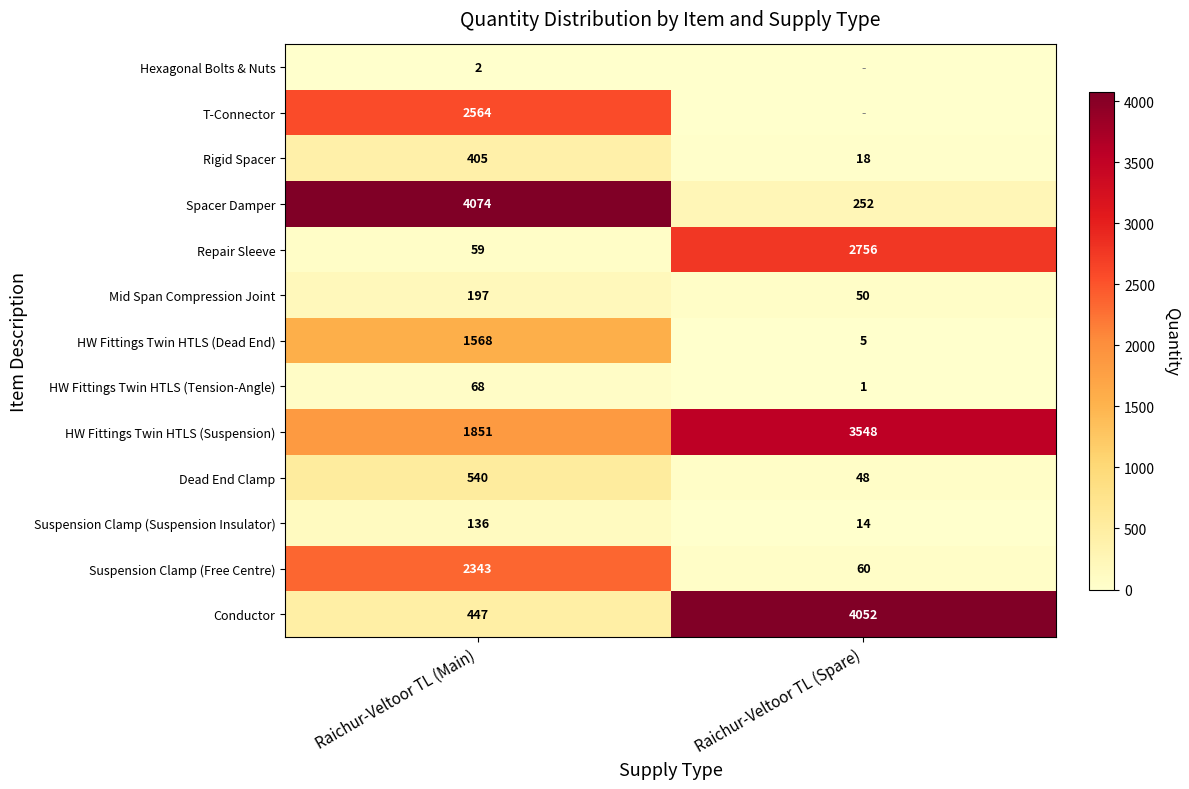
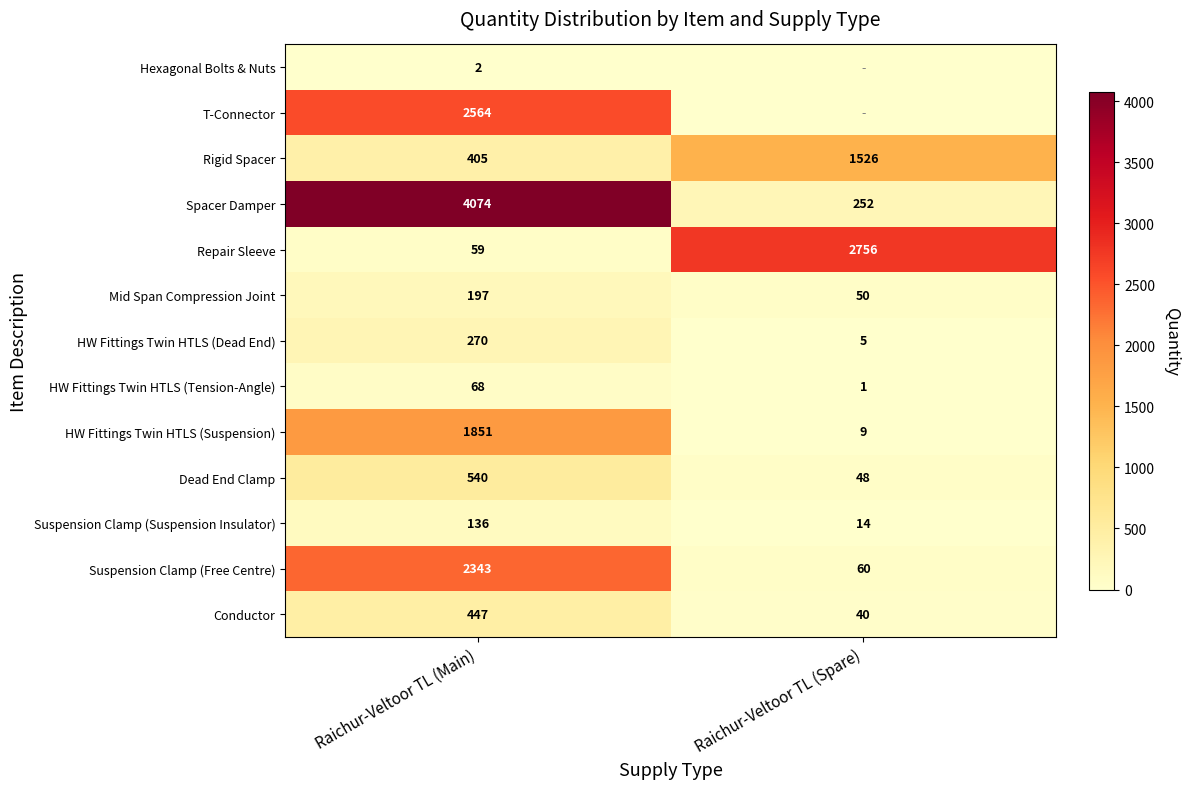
Rigid Spacer, Raichur-Veltoor TL (Spare): 18 -> 1526
HW Fittings Twin HTLS (Dead End), Raichur-Veltoor TL (Main): 1568 -> 270
HW Fittings Twin HTLS (Suspension), Raichur-Veltoor TL (Spare): 3548 -> 9
Conductor, Raichur-Veltoor TL (Spare): 4052 -> 40
